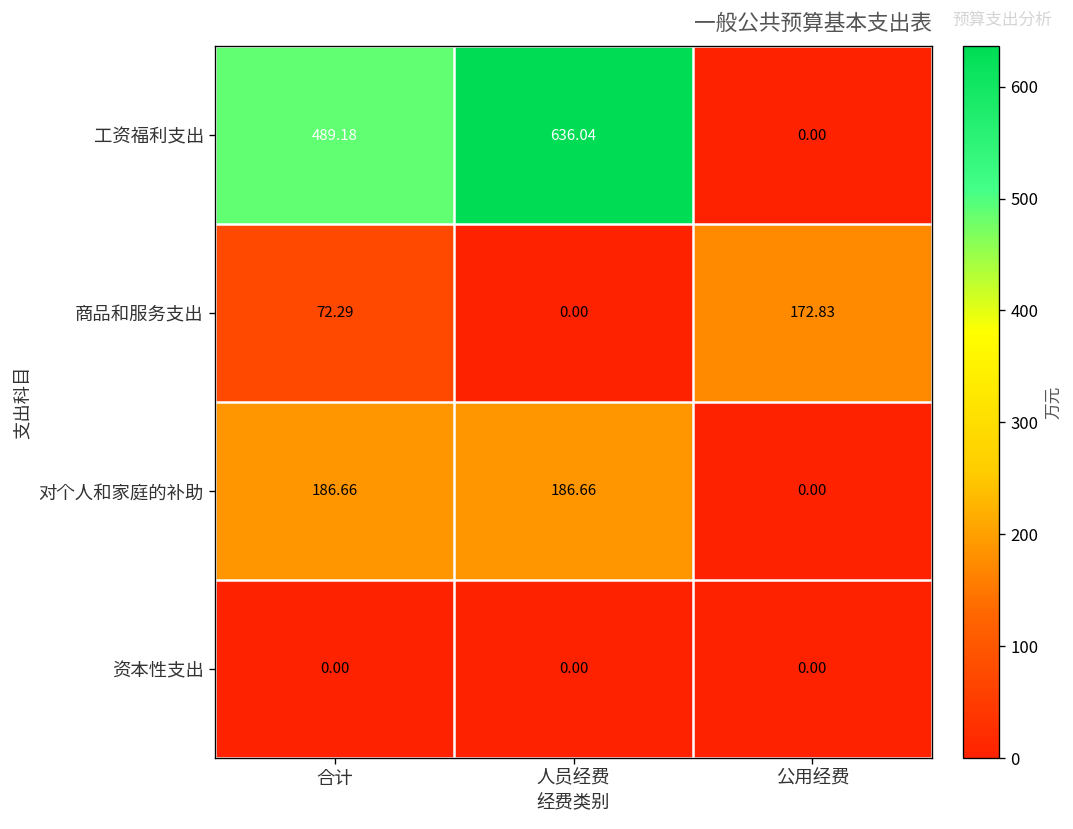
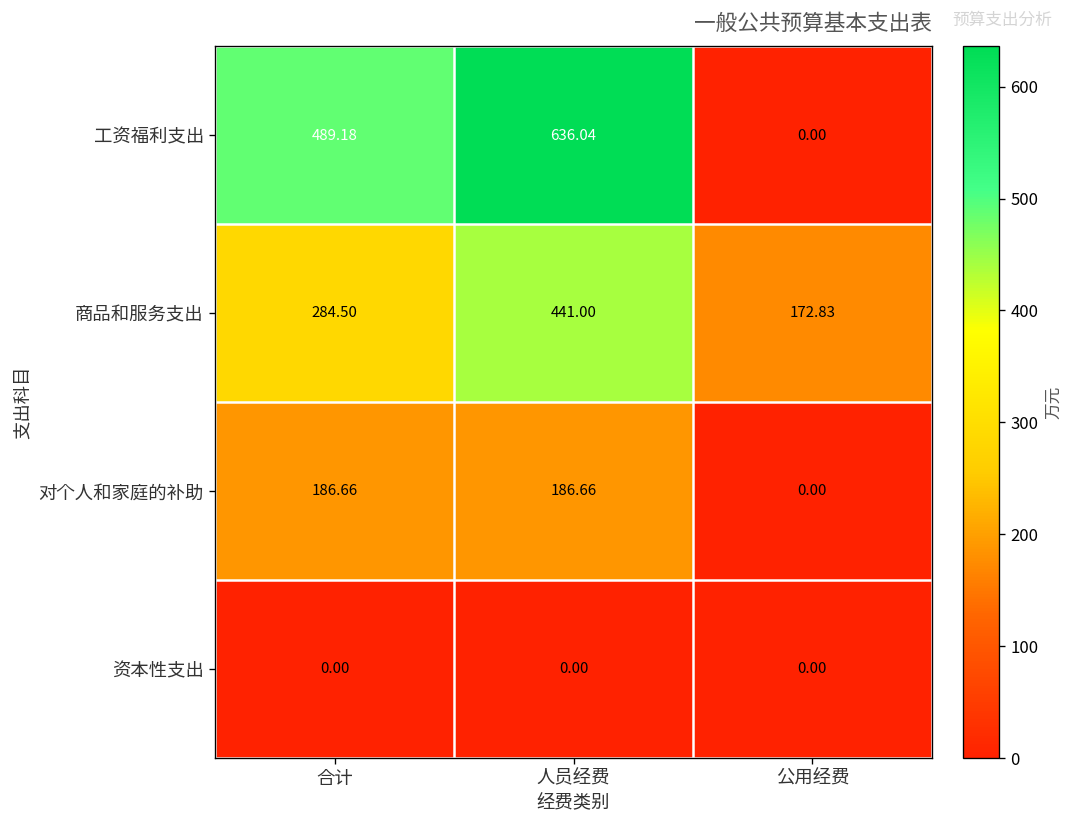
商品和服务支出, 合计: 72.29 -> 284.50
商品和服务支出, 人员经费: 0.00 -> 441.00
